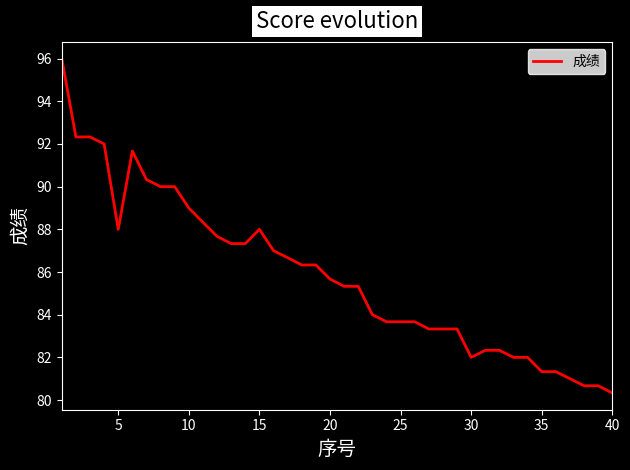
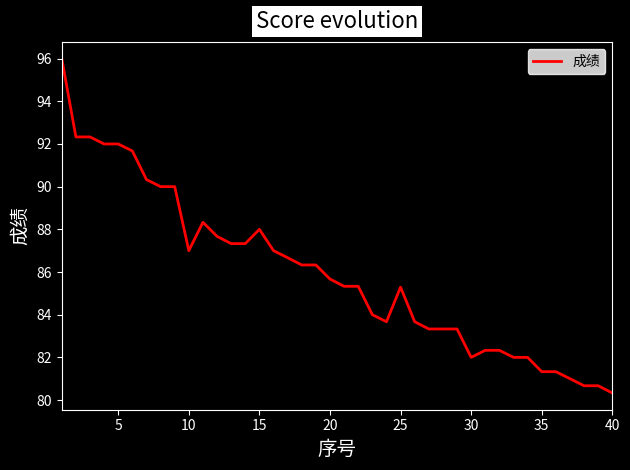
5: 88 -> 92
10: 89 -> 87
25: 83.7 -> 85.3
